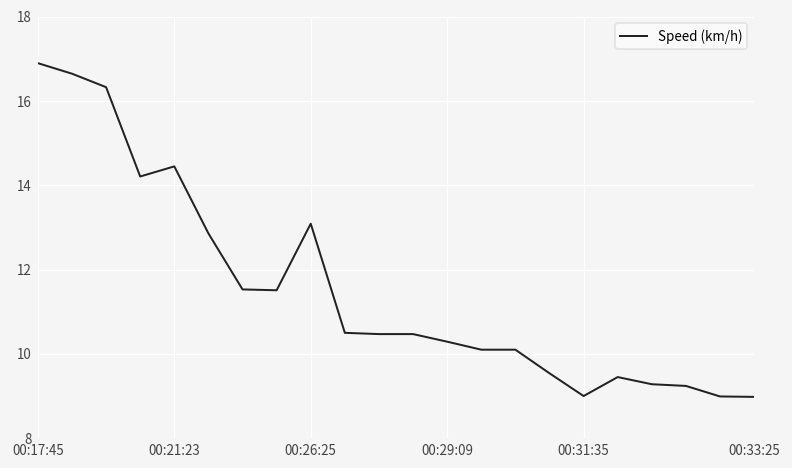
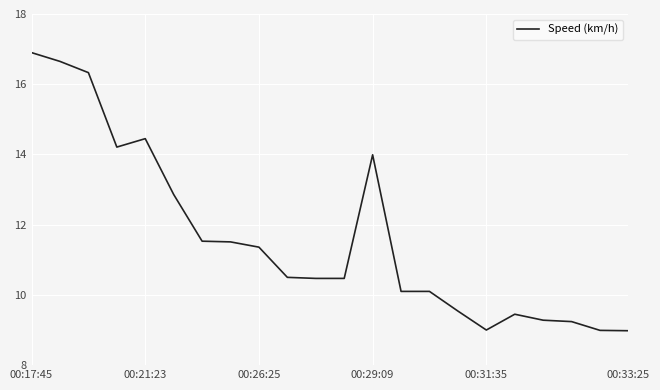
00:26:25: 13.1 -> 11.4
00:29:09: 10.3 -> 14.0
